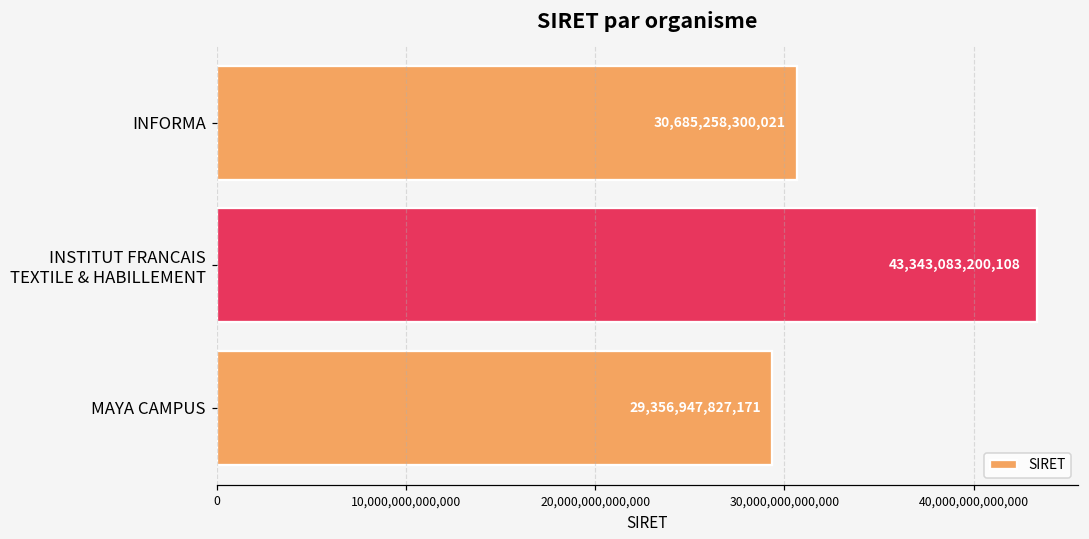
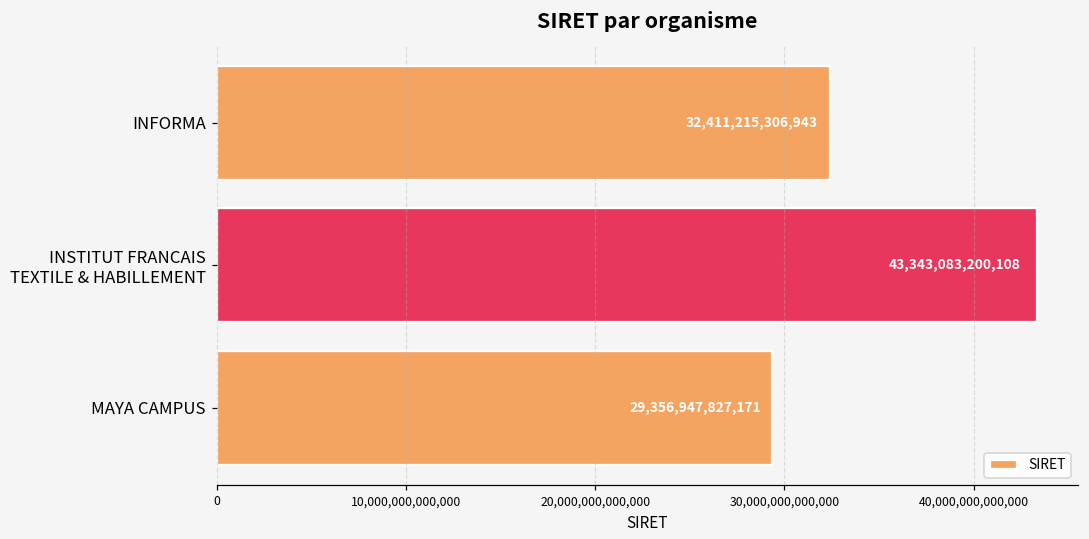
INFORMA: 30,685,258,300,021 -> 32,411,215,306,943
